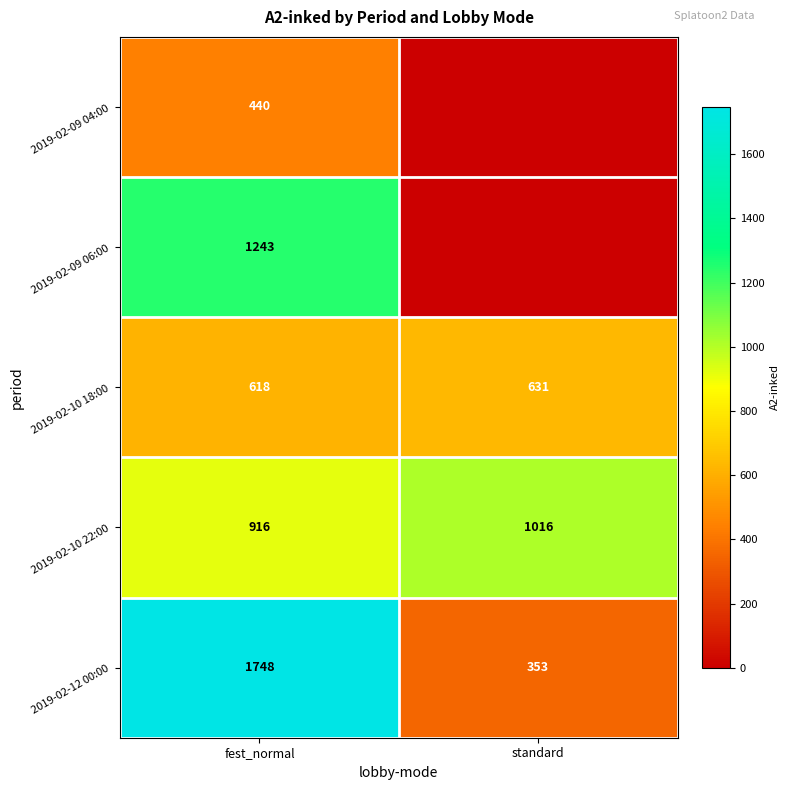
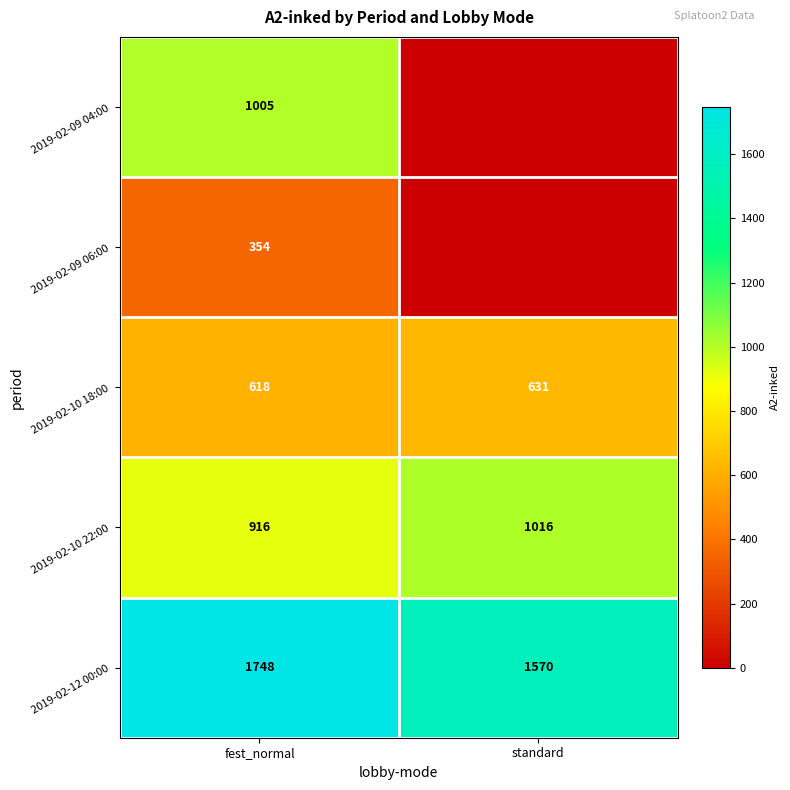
2019-02-09 04:00, fest_normal: 440 -> 1005
2019-02-09 06:00, fest_normal: 1243 -> 354
2019-02-12 00:00, standard: 353 -> 1570
